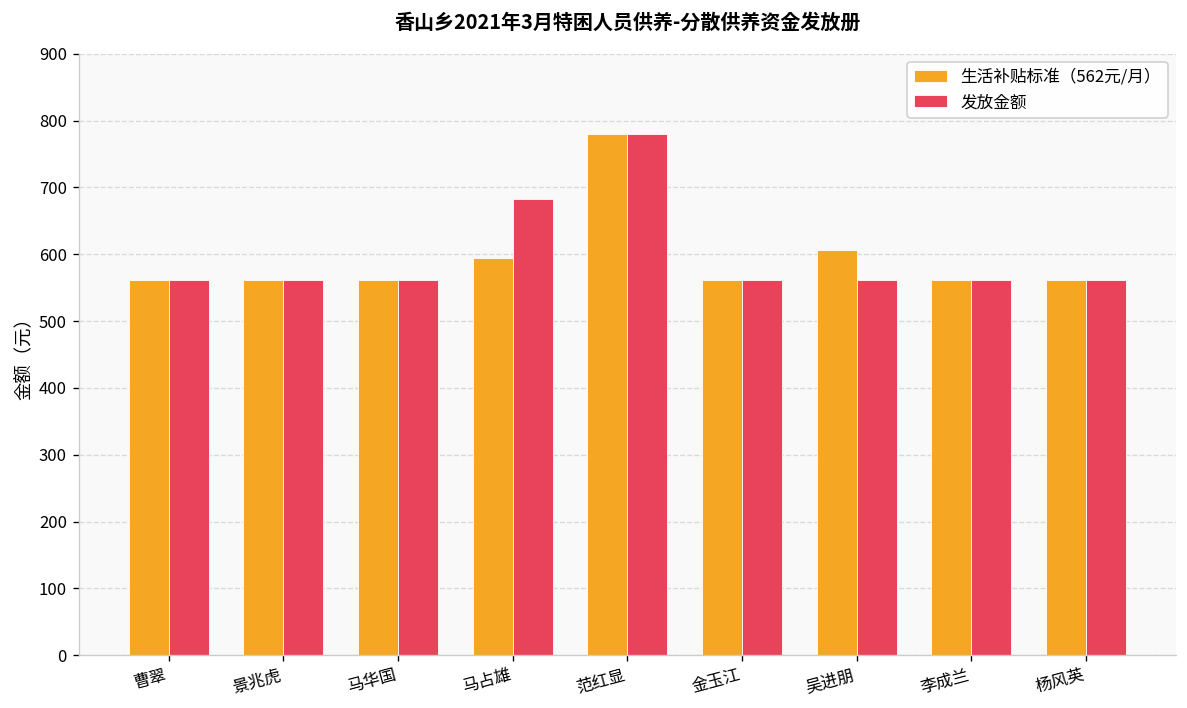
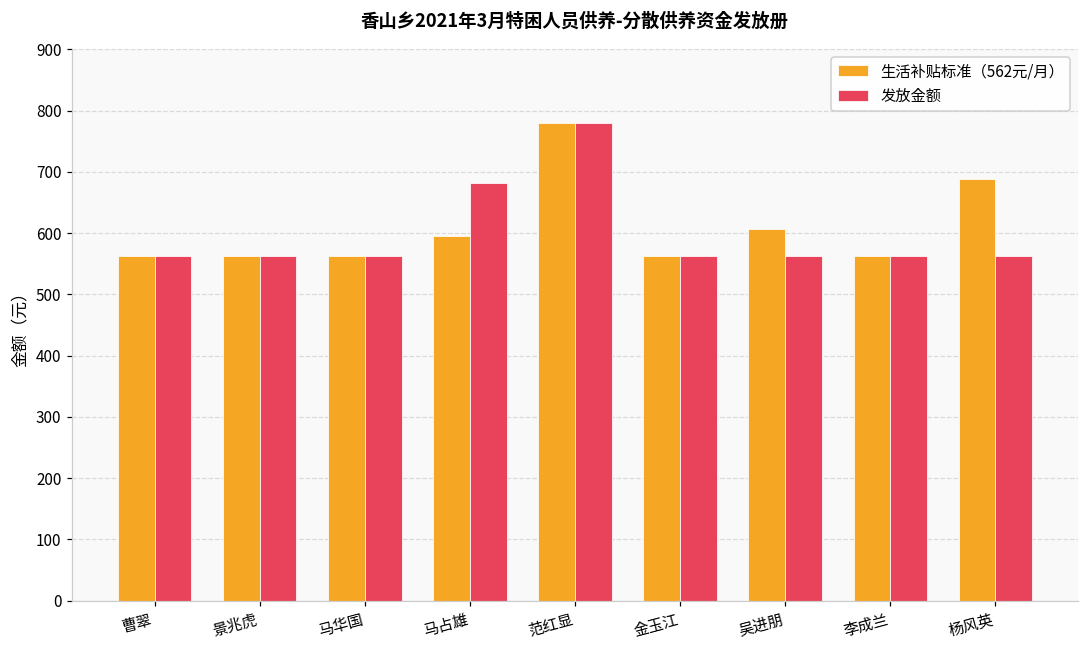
生活补贴标准（562元/月）, 杨风英: 560 -> 690
